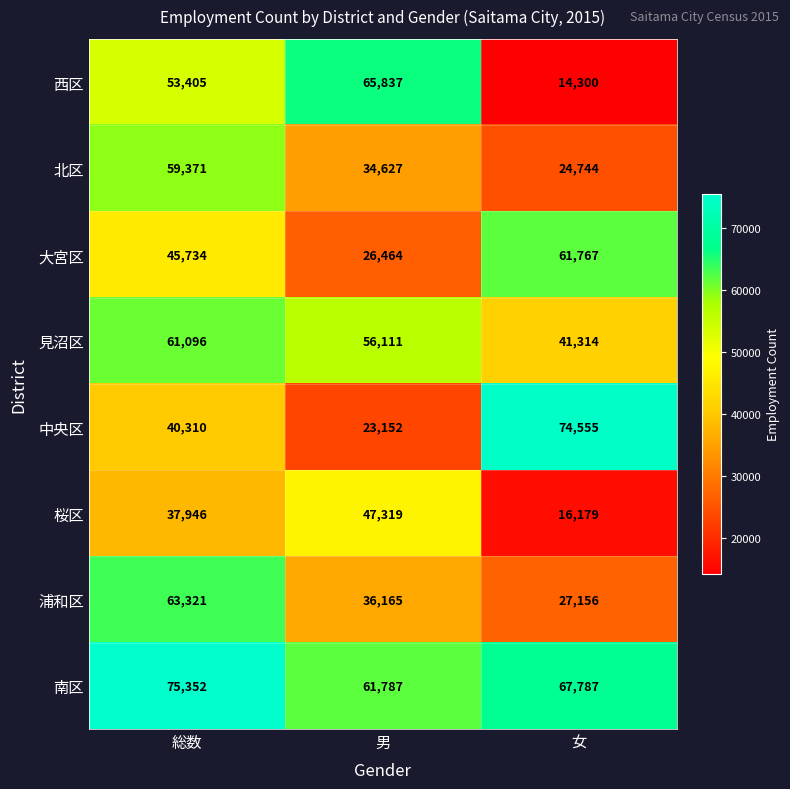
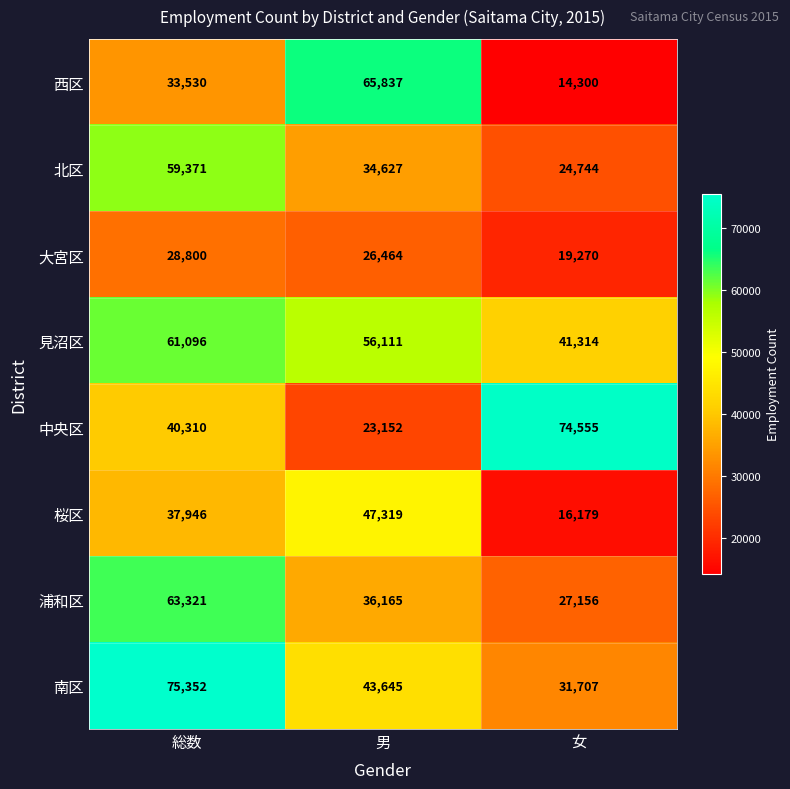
西区, 総数: 53,405 -> 33,530
大宮区, 総数: 45,734 -> 28,800
大宮区, 女: 61,767 -> 19,270
南区, 男: 61,787 -> 43,645
南区, 女: 67,787 -> 31,707
